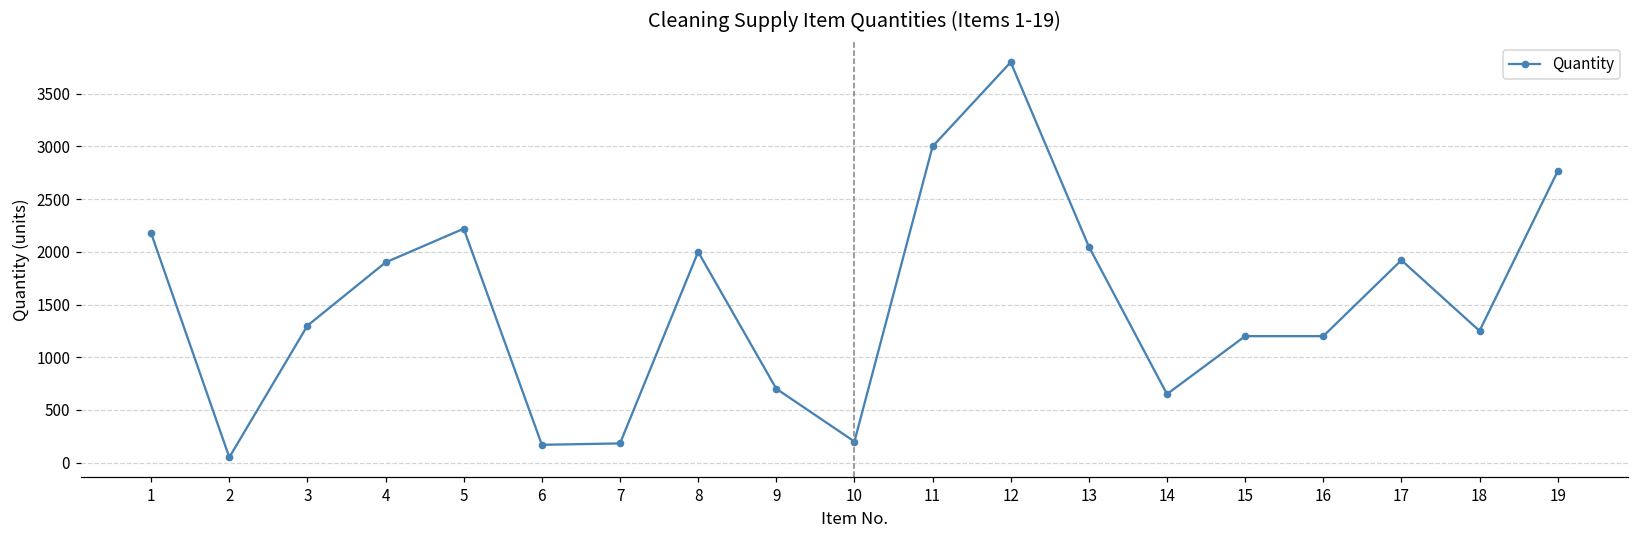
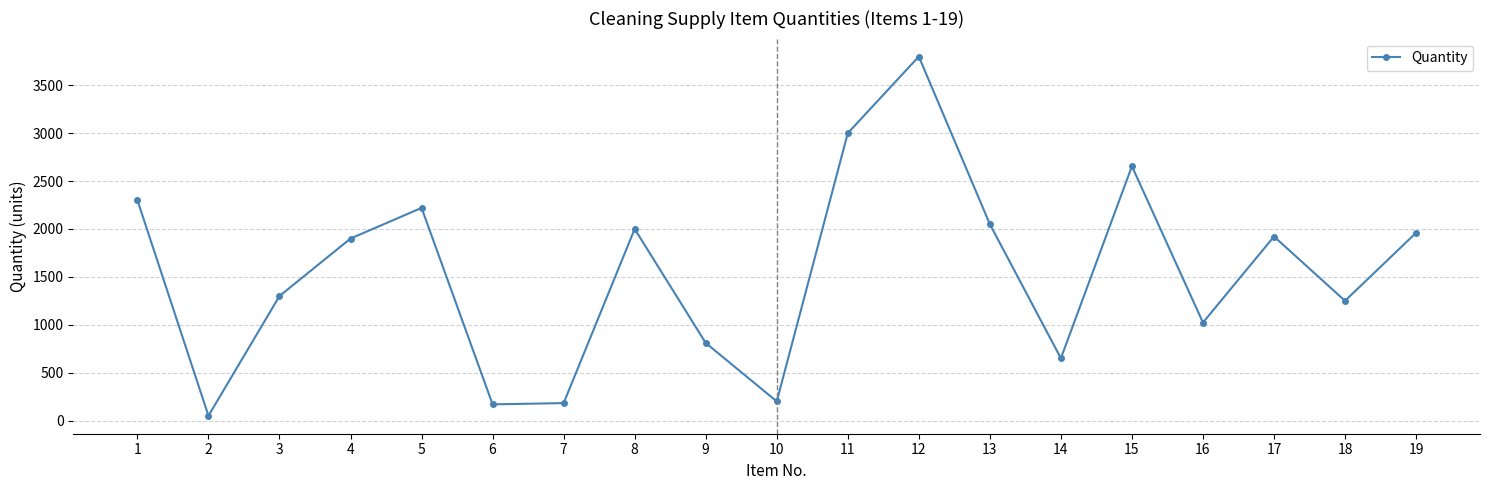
1: 2200 -> 2300
9: 700 -> 800
15: 1200 -> 2700
16: 1200 -> 1000
19: 2800 -> 2000
